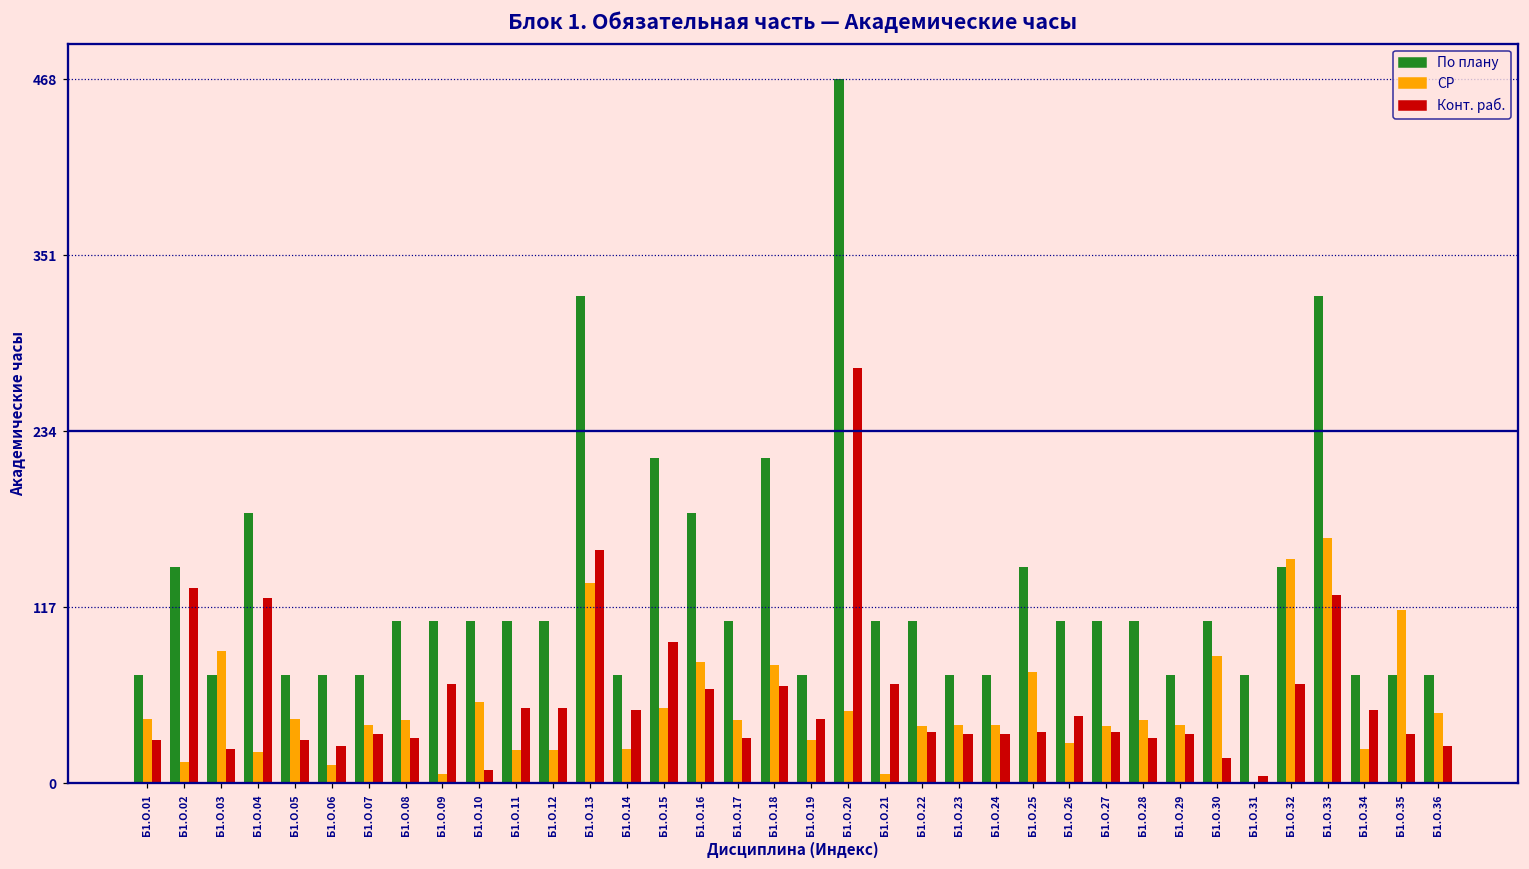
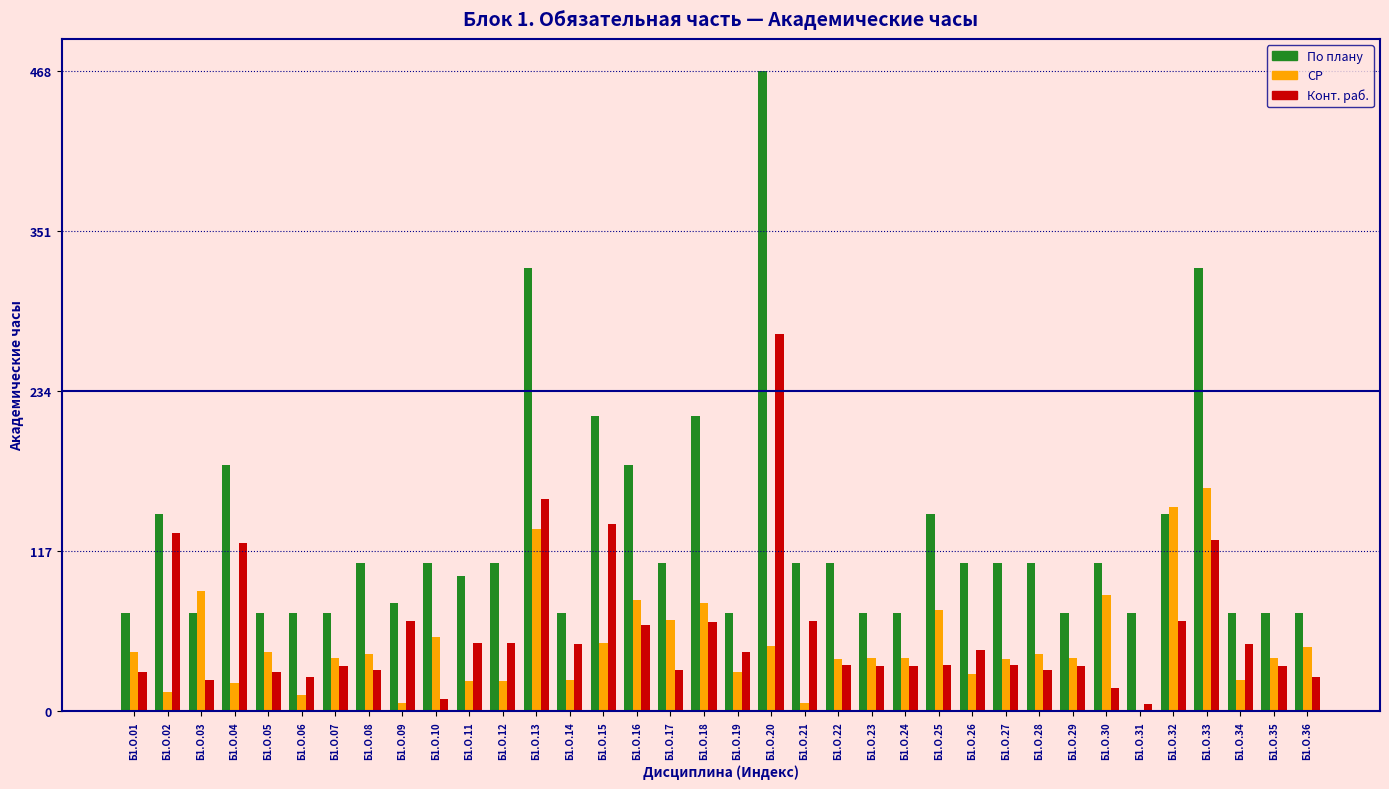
По плану, Б1.О.09: 108 -> 79
По плану, Б1.О.11: 108 -> 99
Конт. раб., Б1.О.15: 94 -> 137
СР, Б1.О.17: 42 -> 67
СР, Б1.О.35: 115 -> 39
